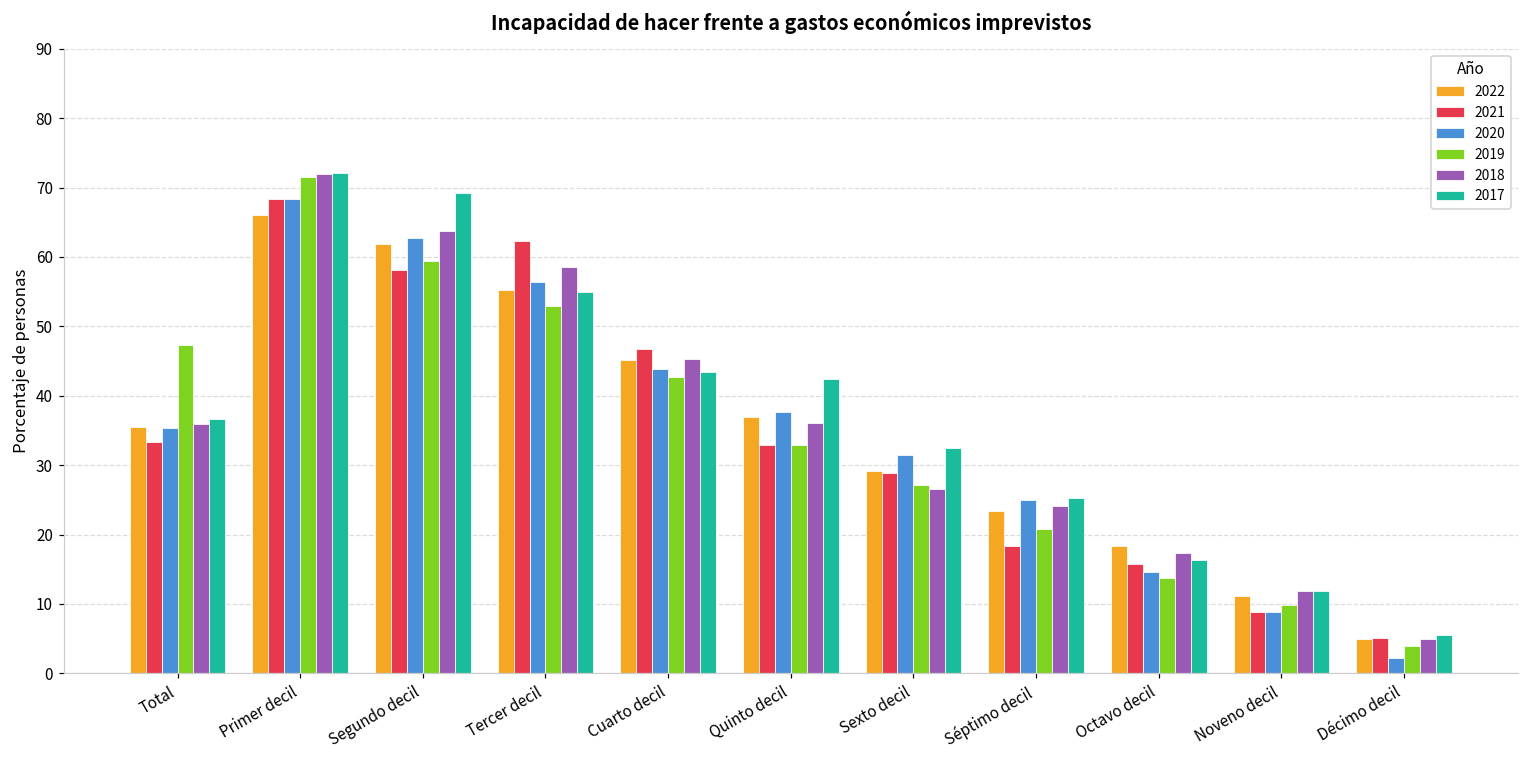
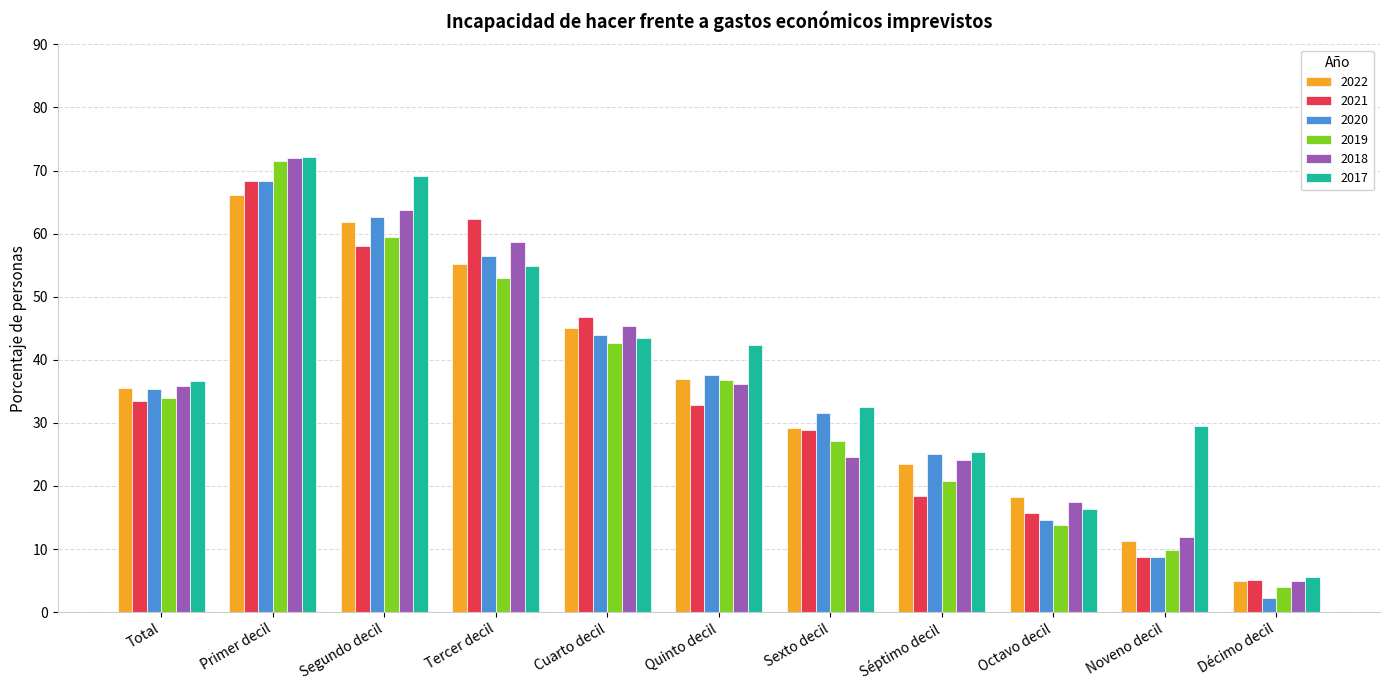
2019, Total: 47 -> 34
2019, Quinto decil: 33 -> 37
2018, Sexto decil: 27 -> 25
2017, Noveno decil: 12 -> 30
